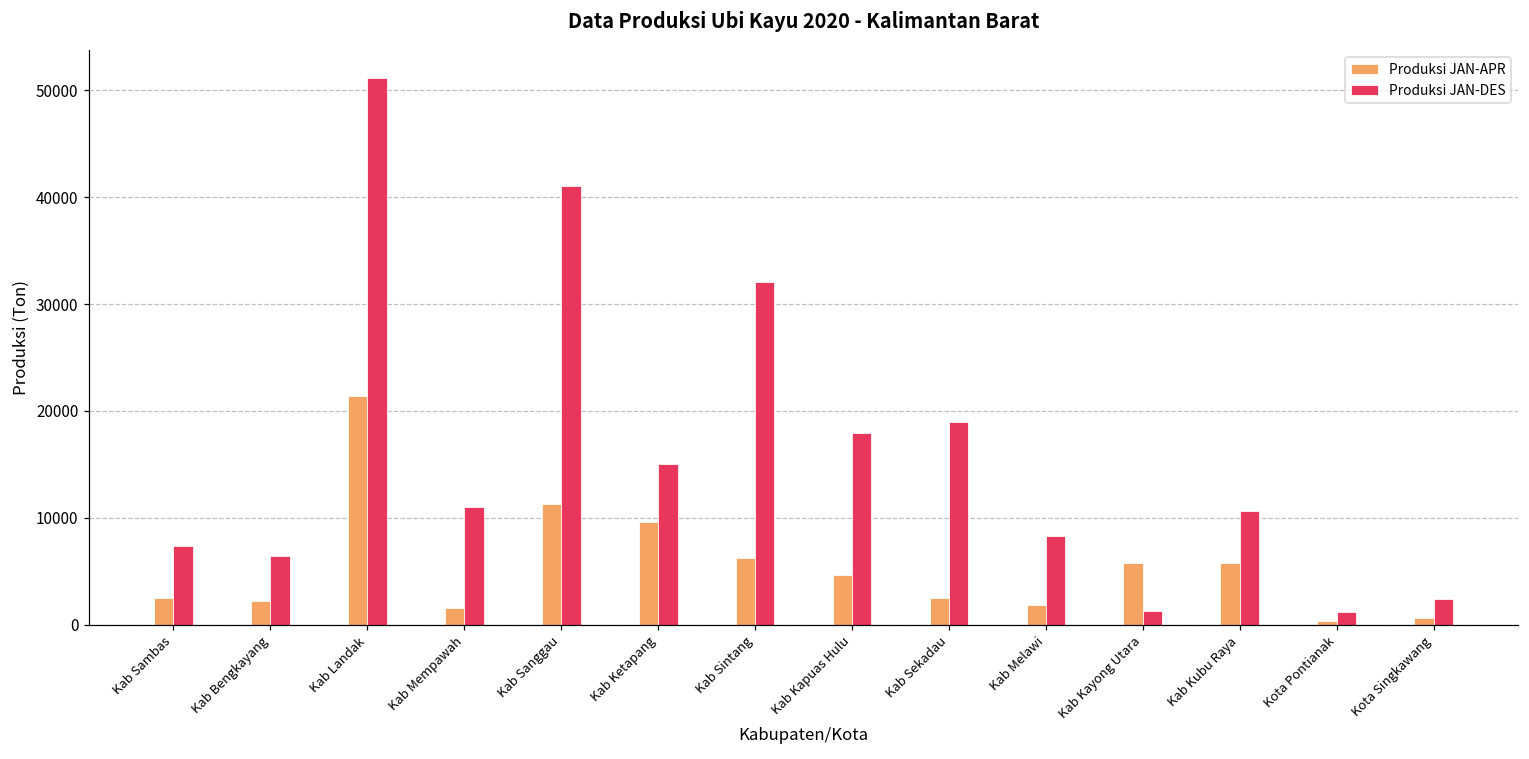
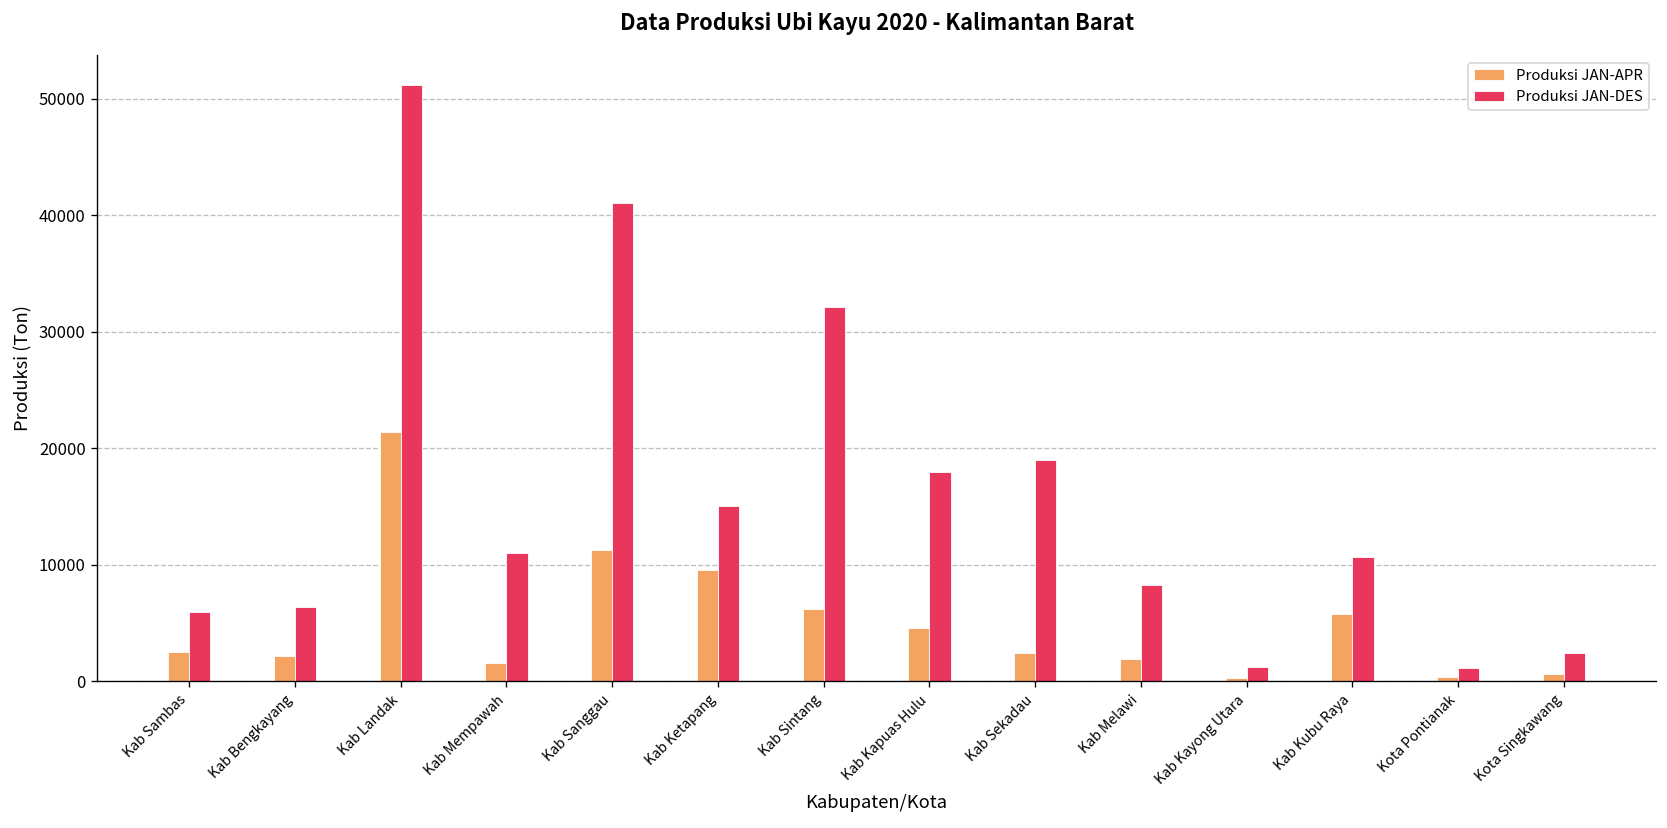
Produksi JAN-DES, Kab Sambas: 7000 -> 6000
Produksi JAN-APR, Kab Kayong Utara: 6000 -> 0
